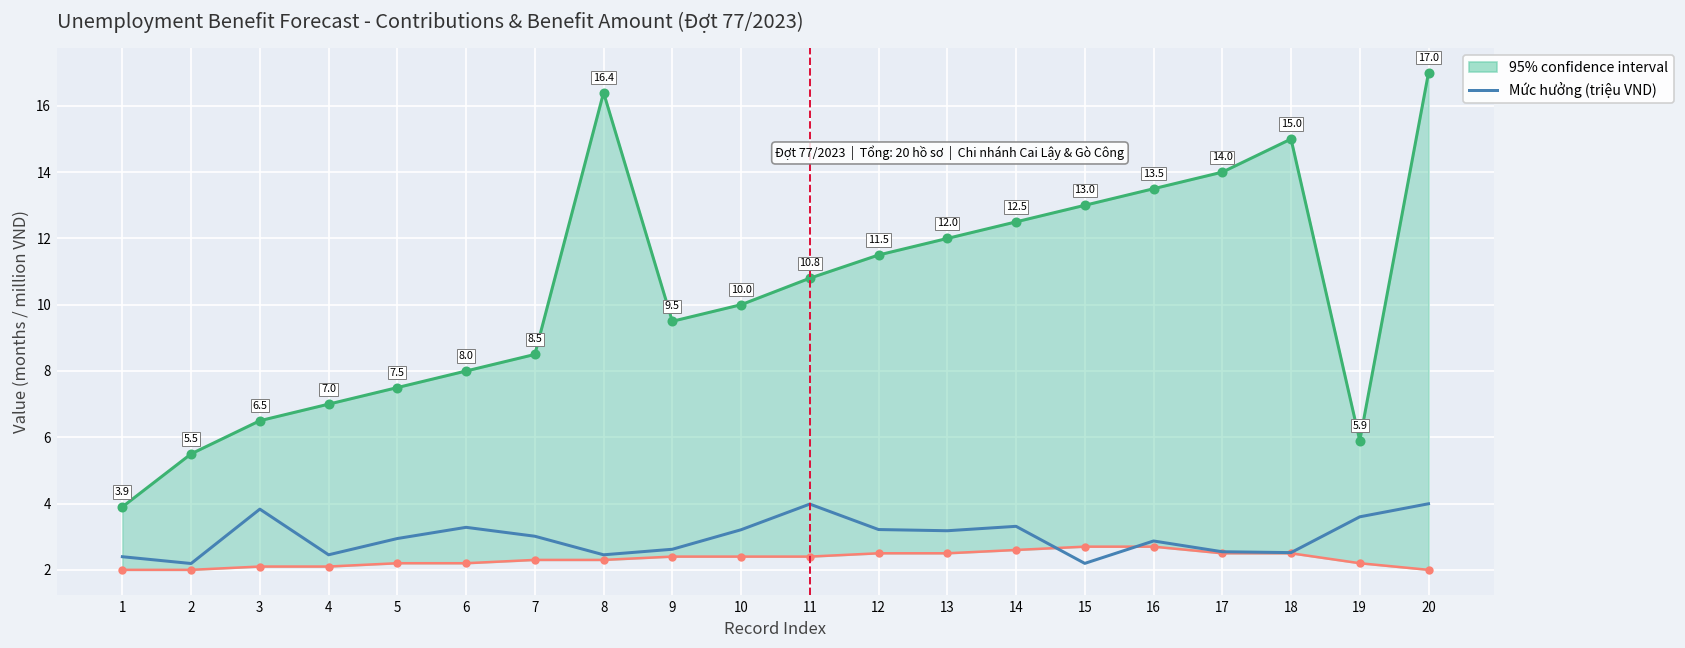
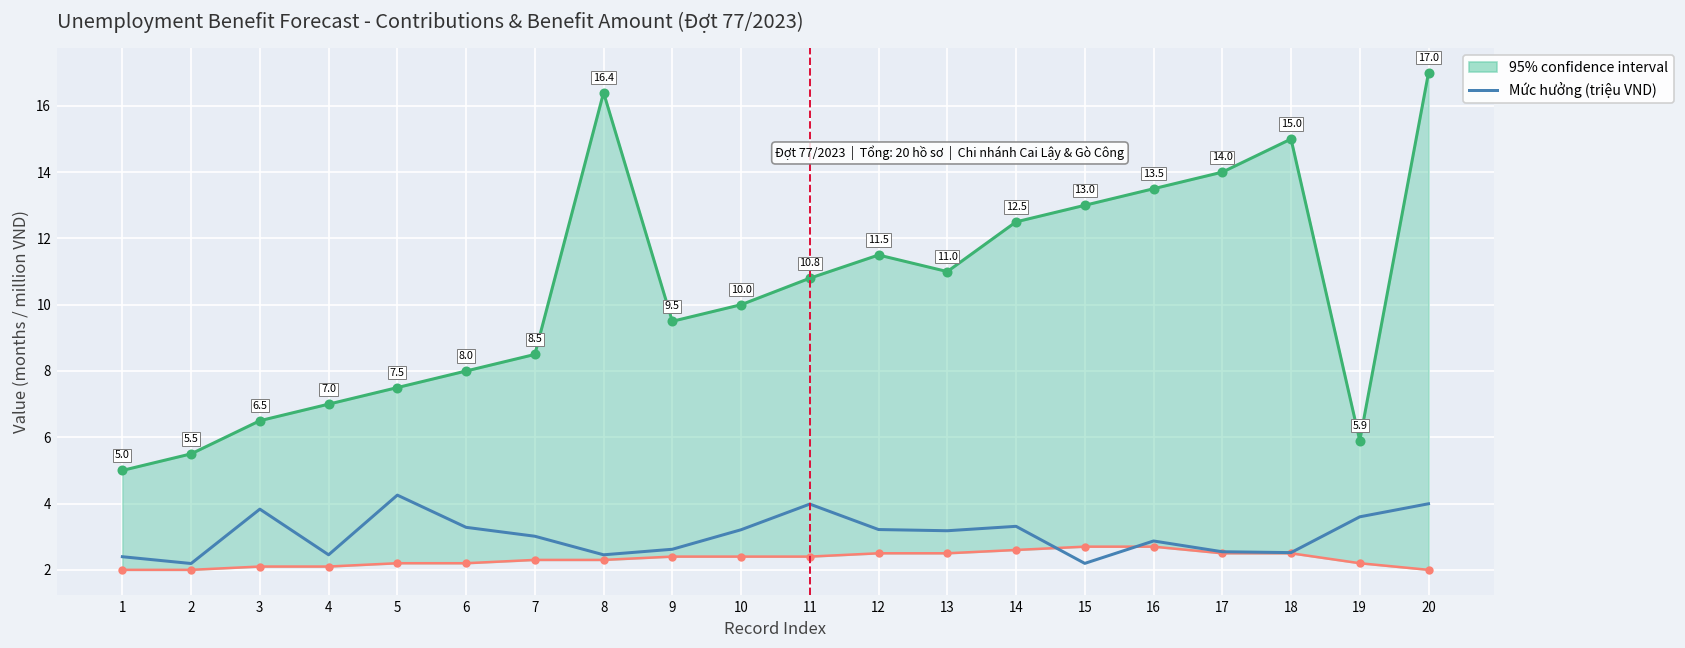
95% confidence interval, 1: 3.9 -> 5.0
Mức hưởng (triệu VND), 5: 2.9 -> 4.3
95% confidence interval, 13: 12.0 -> 11.0
